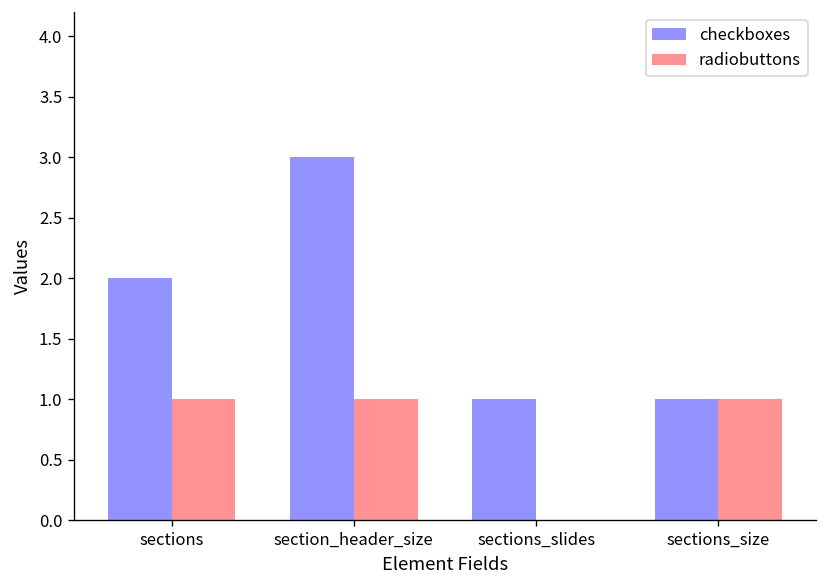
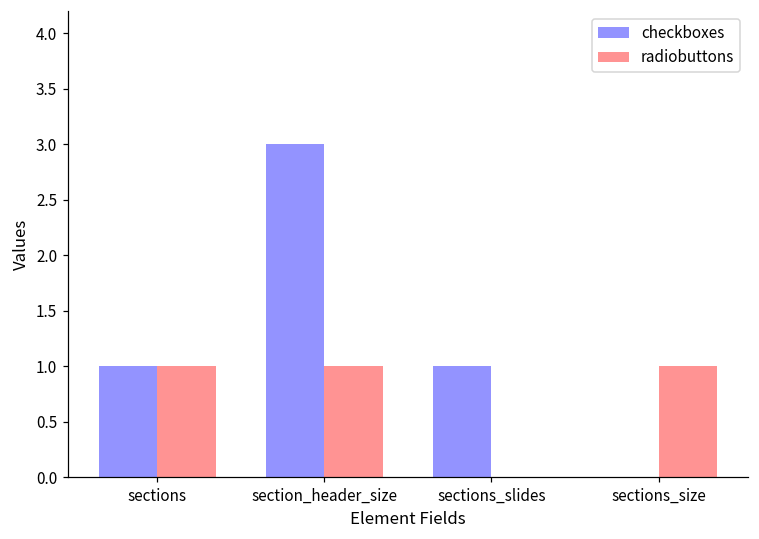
checkboxes, sections: 2 -> 1
checkboxes, sections_size: 1 -> 0
